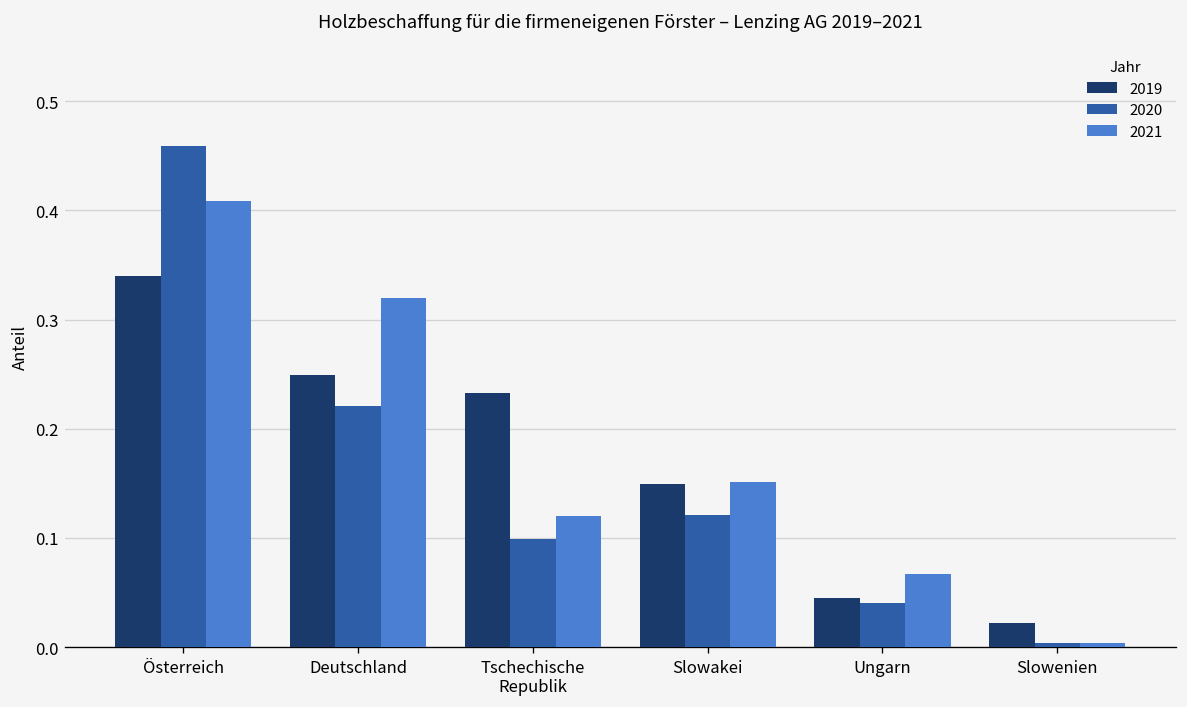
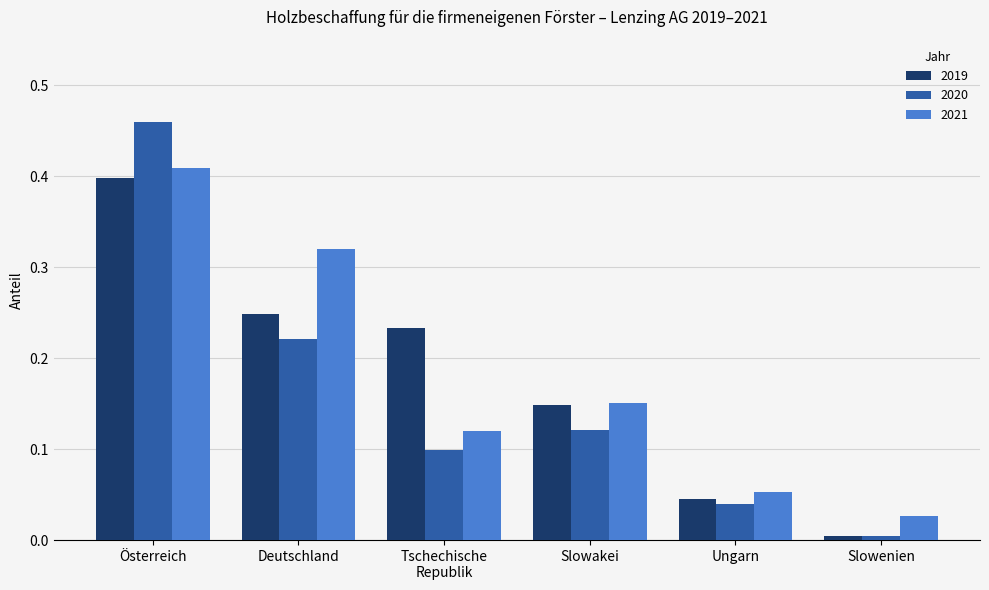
2019, Österreich: 0.34 -> 0.40
2021, Ungarn: 0.07 -> 0.05
2019, Slowenien: 0.02 -> 0.01
2021, Slowenien: 0.00 -> 0.03
